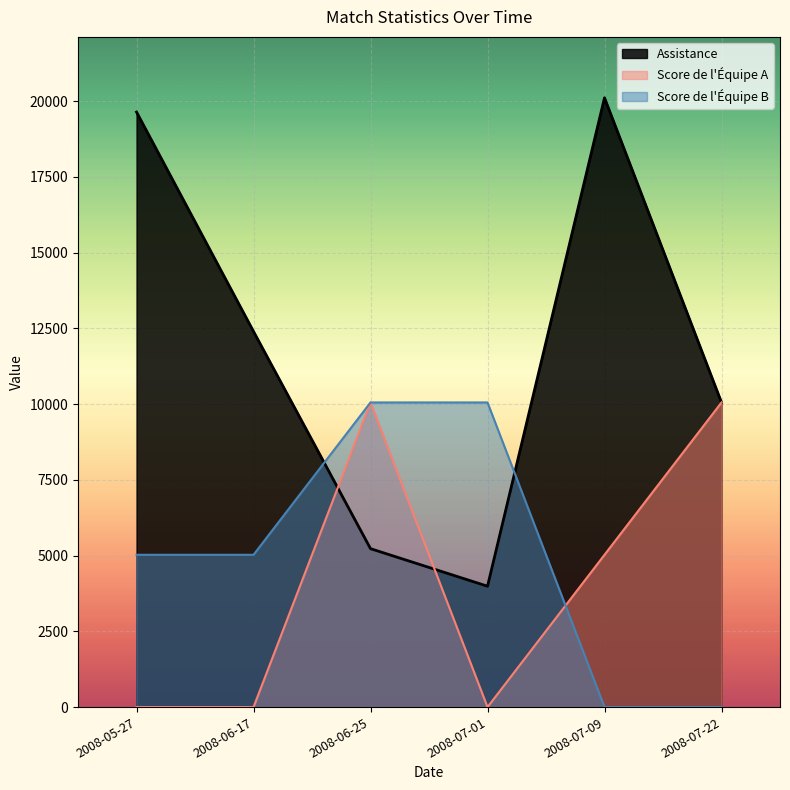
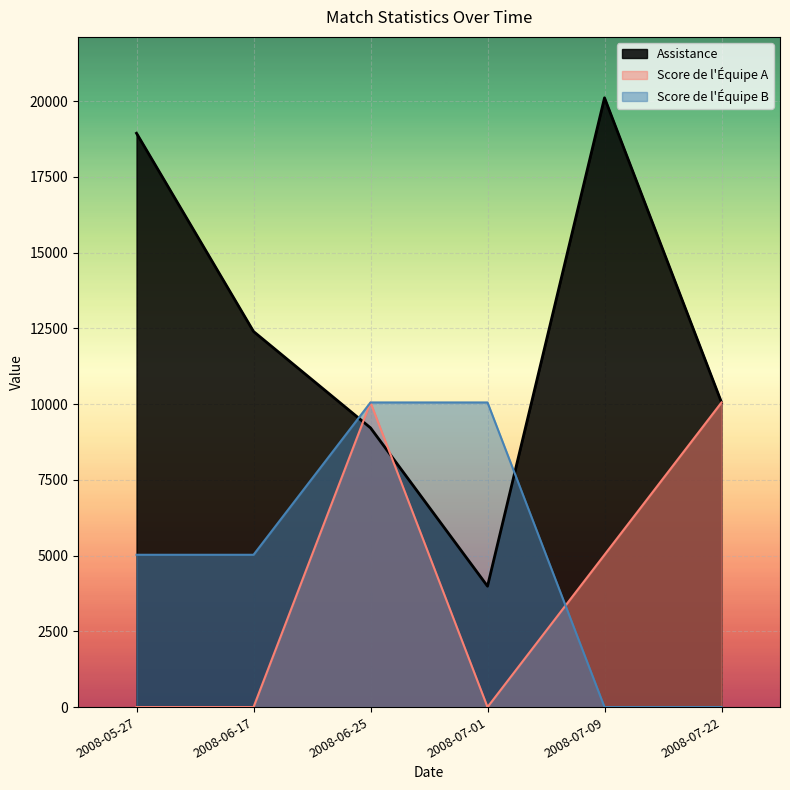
Assistance, 2008-05-27: 19600 -> 18900
Assistance, 2008-06-25: 5200 -> 9200
